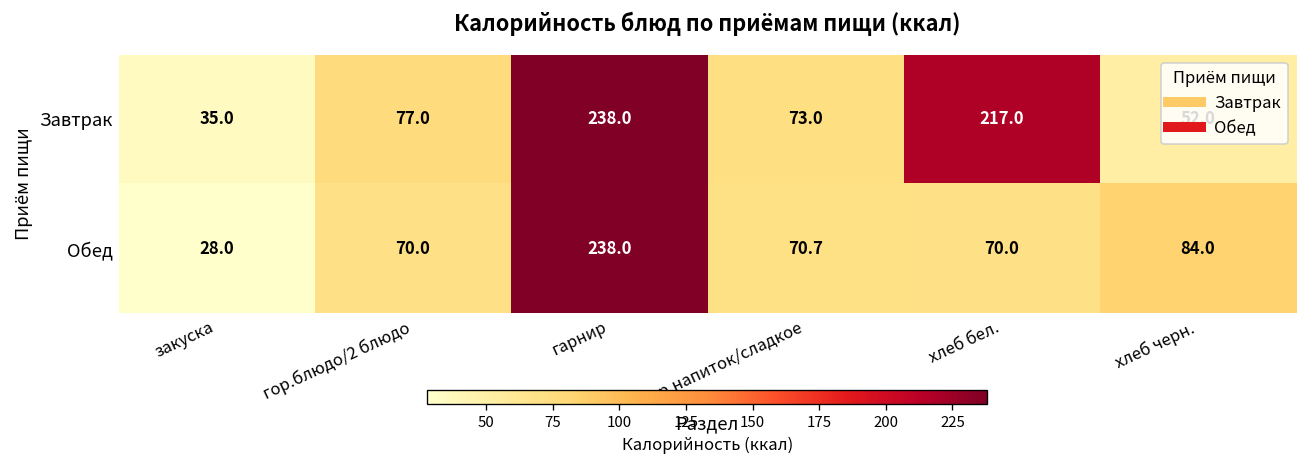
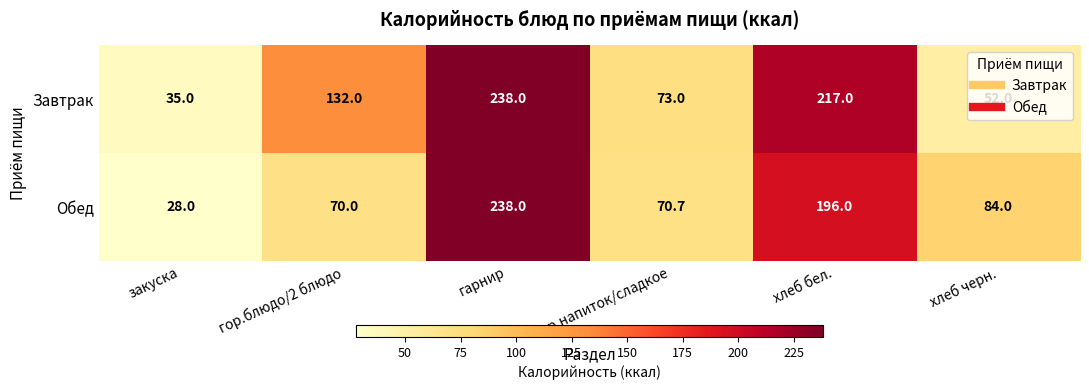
Завтрак, гор.блюдо/2 блюдо: 77.0 -> 132.0
Обед, хлеб бел.: 70.0 -> 196.0
